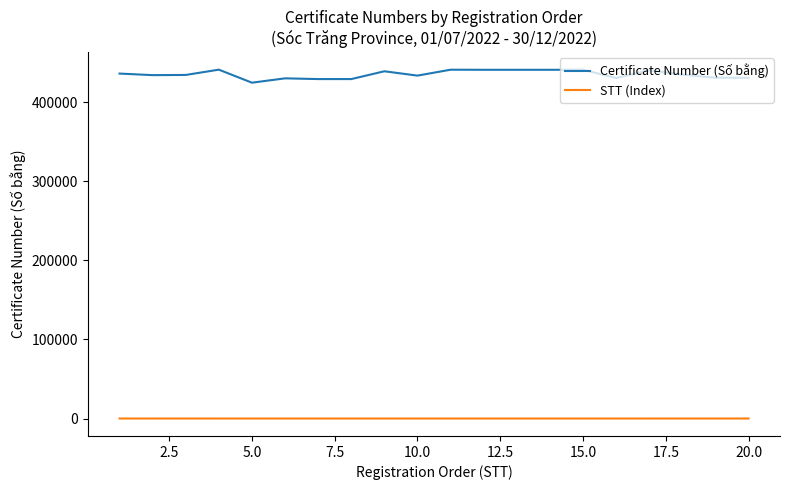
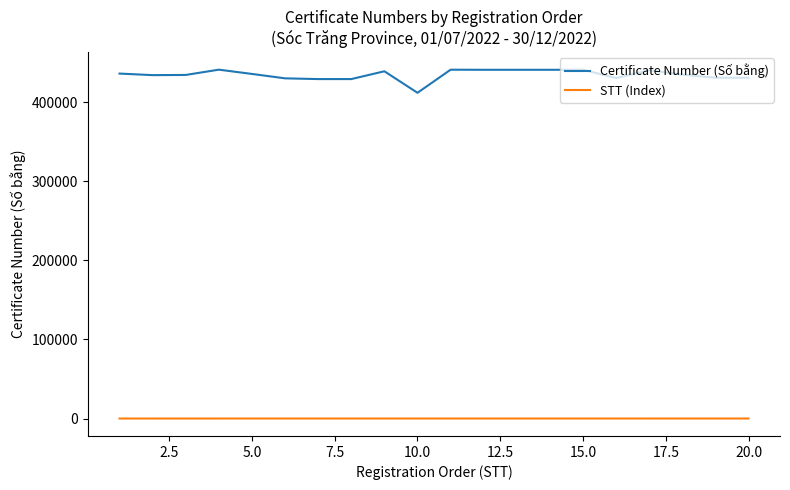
Certificate Number (Số bằng), 5.0: 420000 -> 440000
Certificate Number (Số bằng), 10.0: 430000 -> 410000
